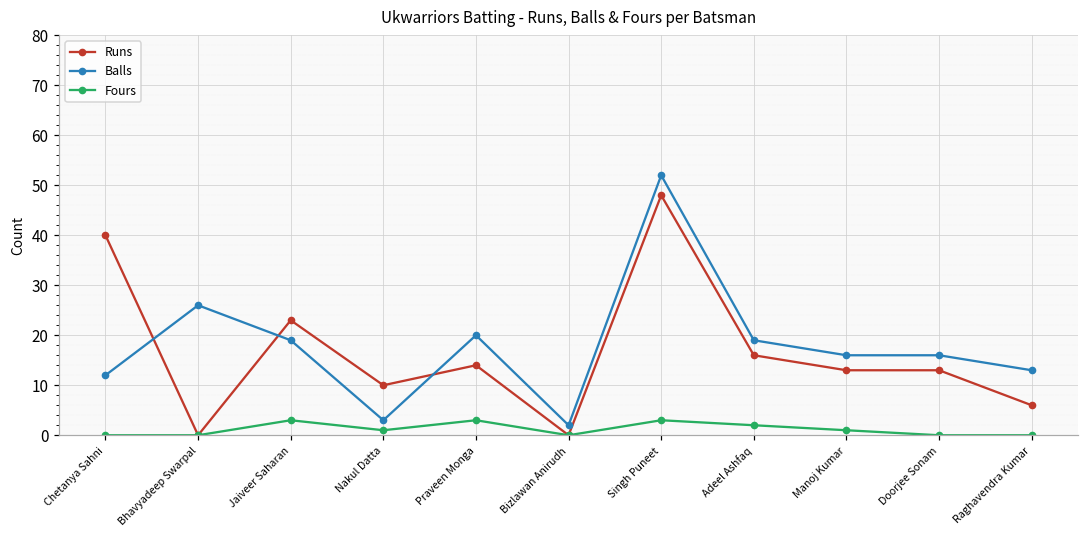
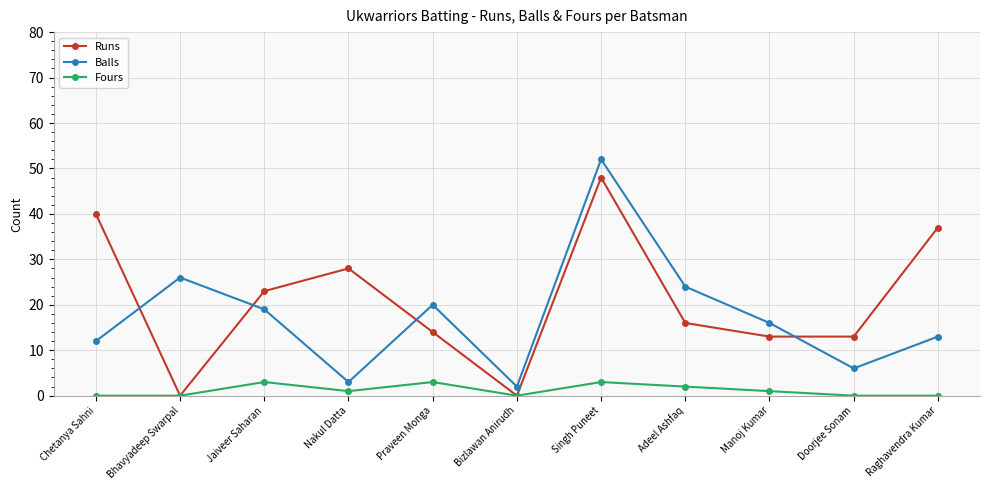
Runs, Nakul Datta: 10 -> 28
Balls, Adeel Ashfaq: 19 -> 24
Balls, Doorjee Sonam: 16 -> 6
Runs, Raghavendra Kumar: 6 -> 37
